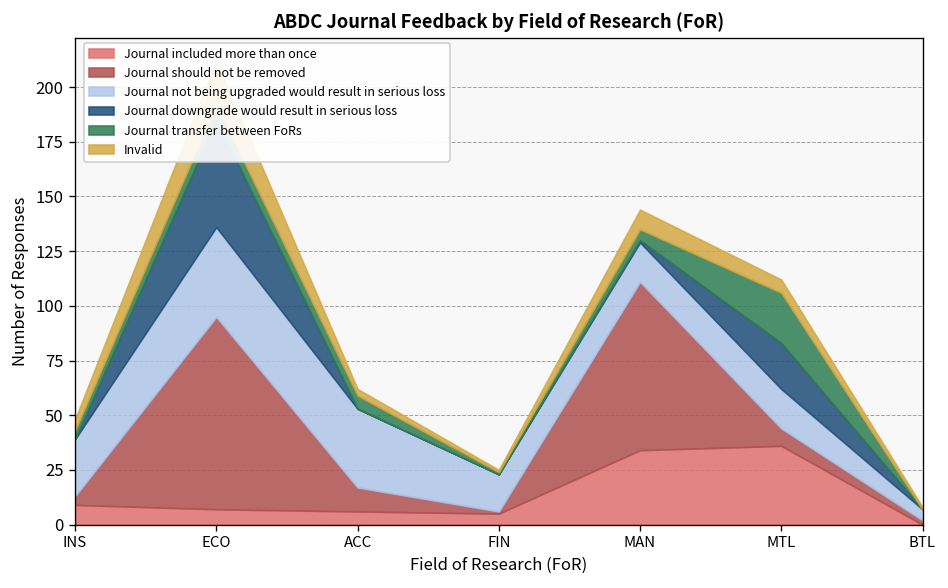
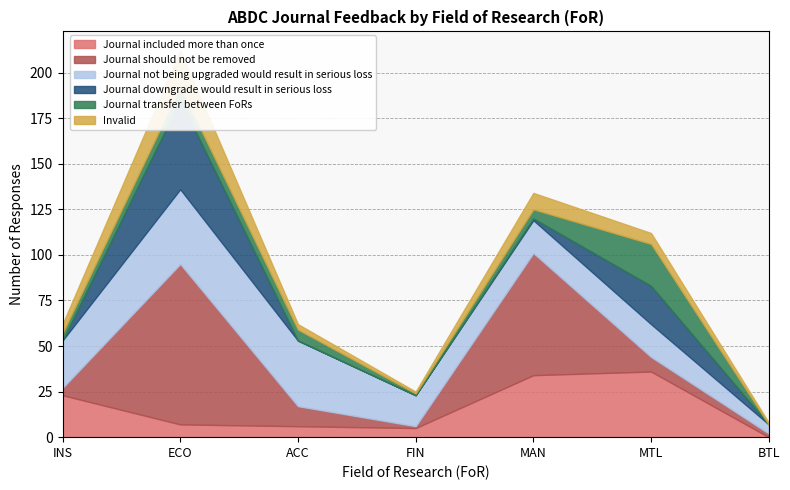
Journal included more than once, INS: 9 -> 23
Journal should not be removed, MAN: 77 -> 67
